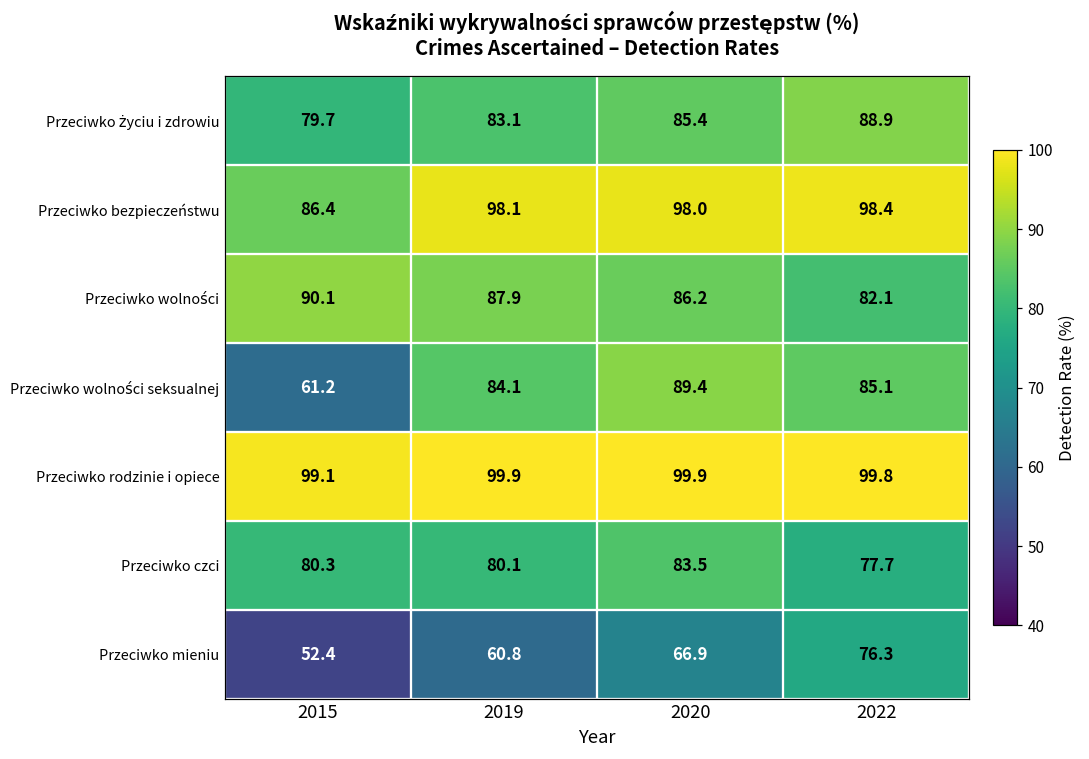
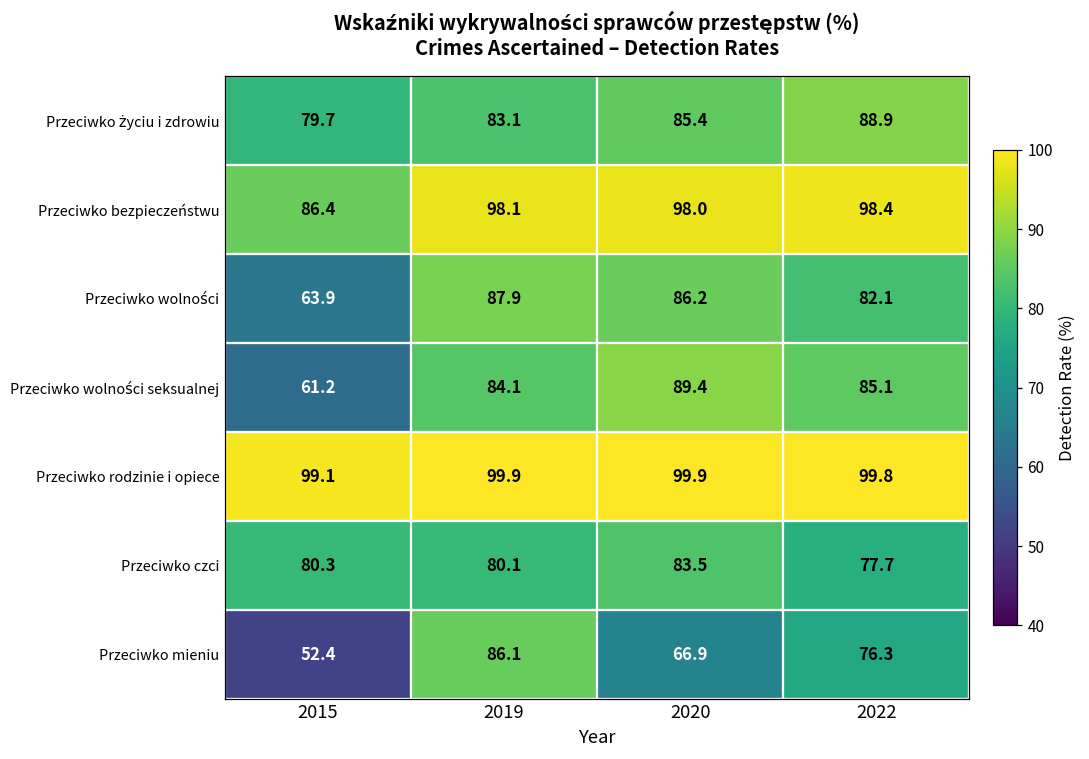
Przeciwko wolności, 2015: 90.1 -> 63.9
Przeciwko mieniu, 2019: 60.8 -> 86.1
